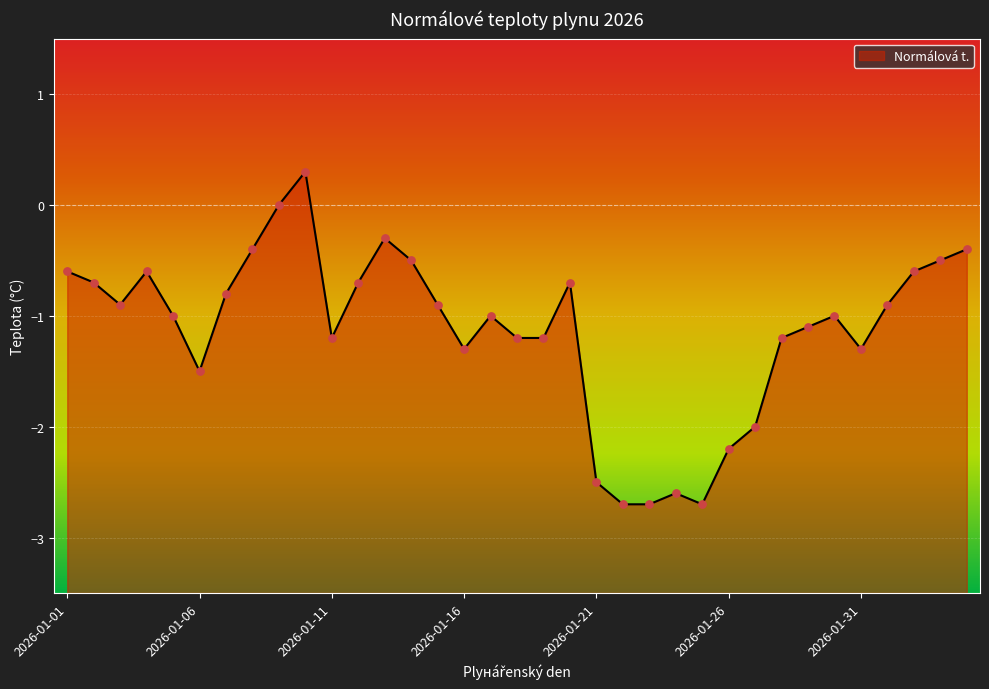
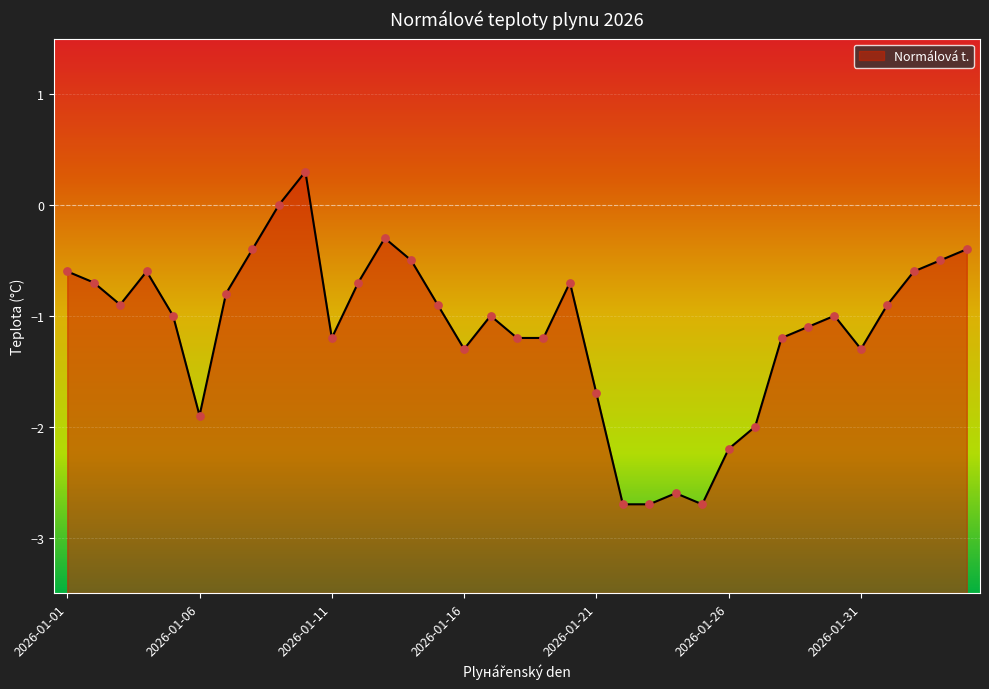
2026-01-06: -1.5 -> -1.9
2026-01-21: -2.5 -> -1.7
